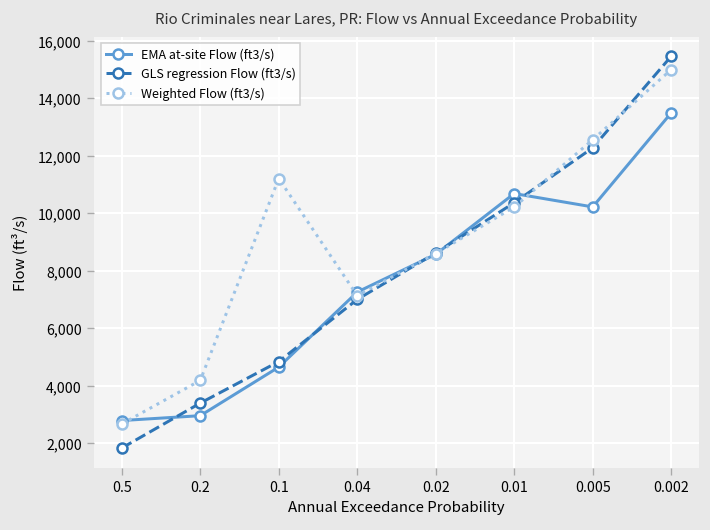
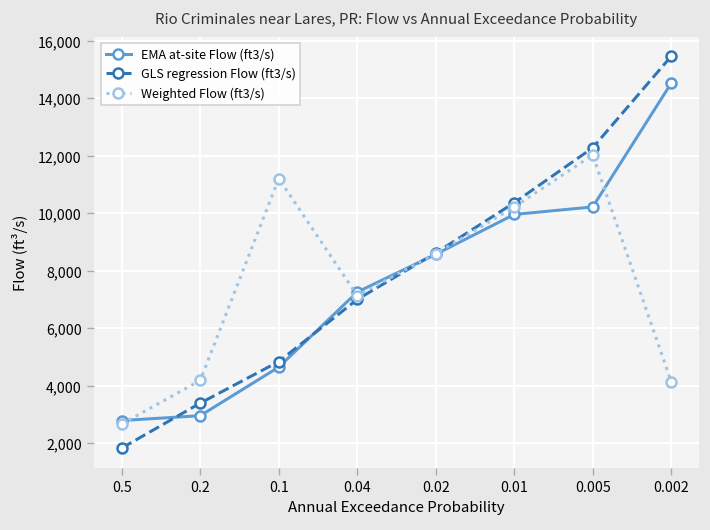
EMA at-site Flow (ft3/s), 0.01: 10,700 -> 10,000
Weighted Flow (ft3/s), 0.005: 12,600 -> 12,000
EMA at-site Flow (ft3/s), 0.002: 13,500 -> 14,500
Weighted Flow (ft3/s), 0.002: 15,000 -> 4,100
